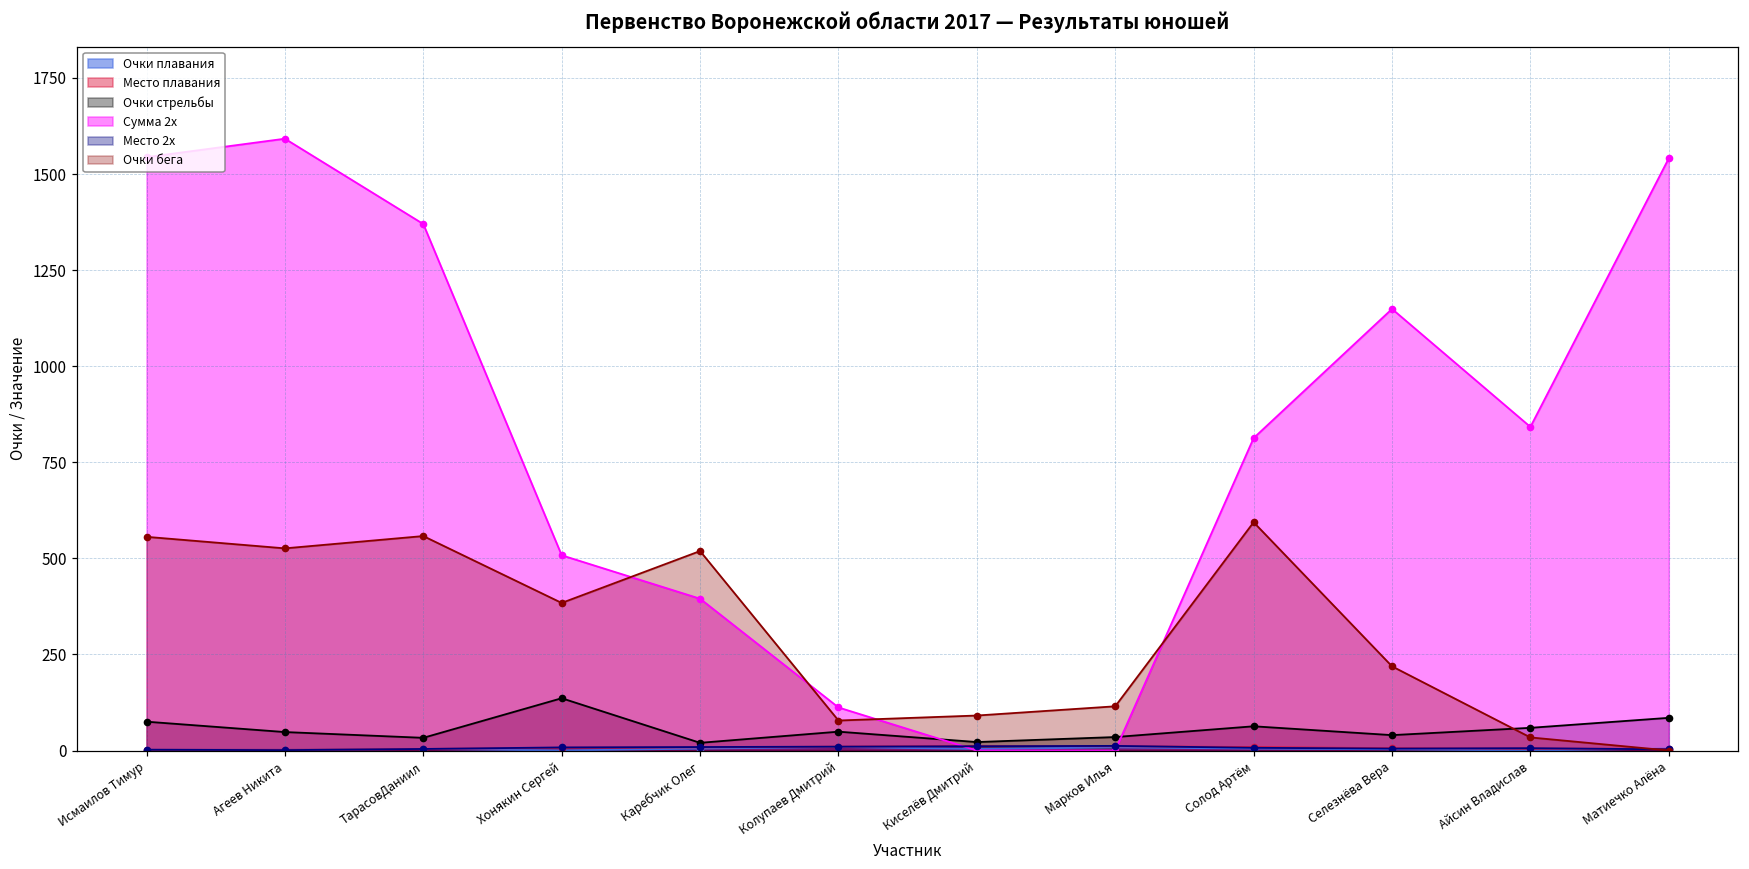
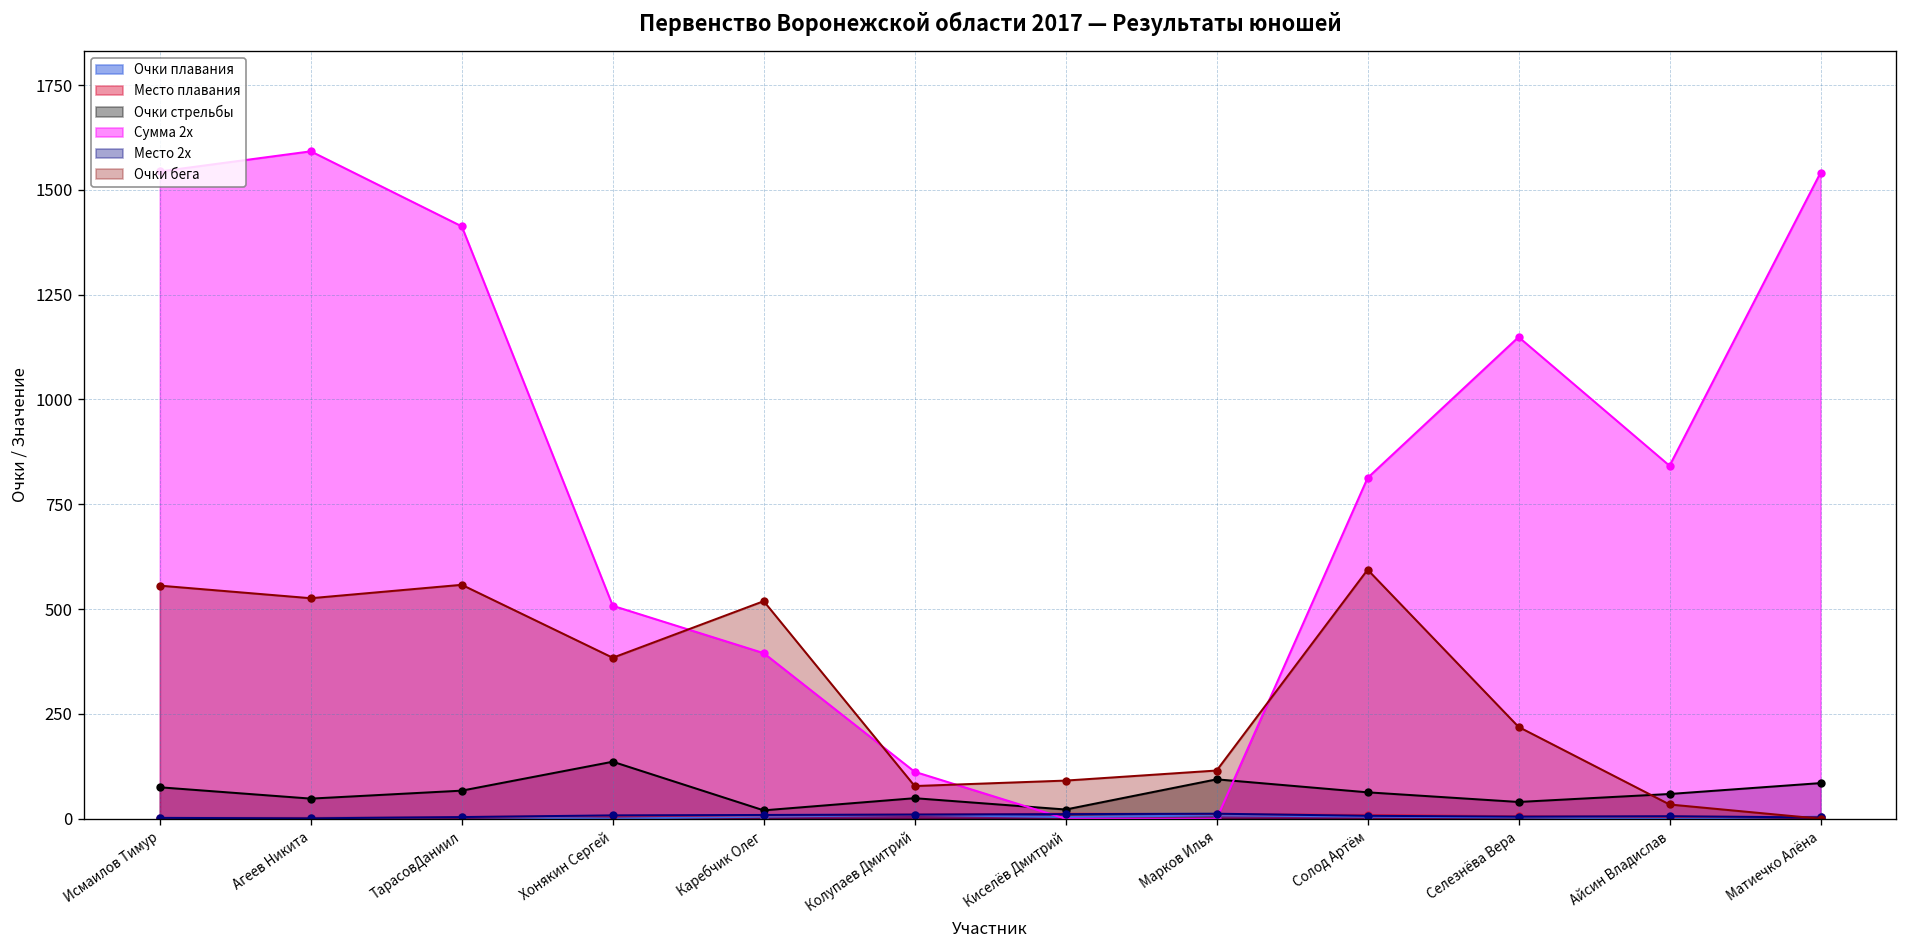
Очки стрельбы, ТарасовДаниил: 30 -> 70
Сумма 2х, ТарасовДаниил: 1370 -> 1410
Очки стрельбы, Марков Илья: 40 -> 90
